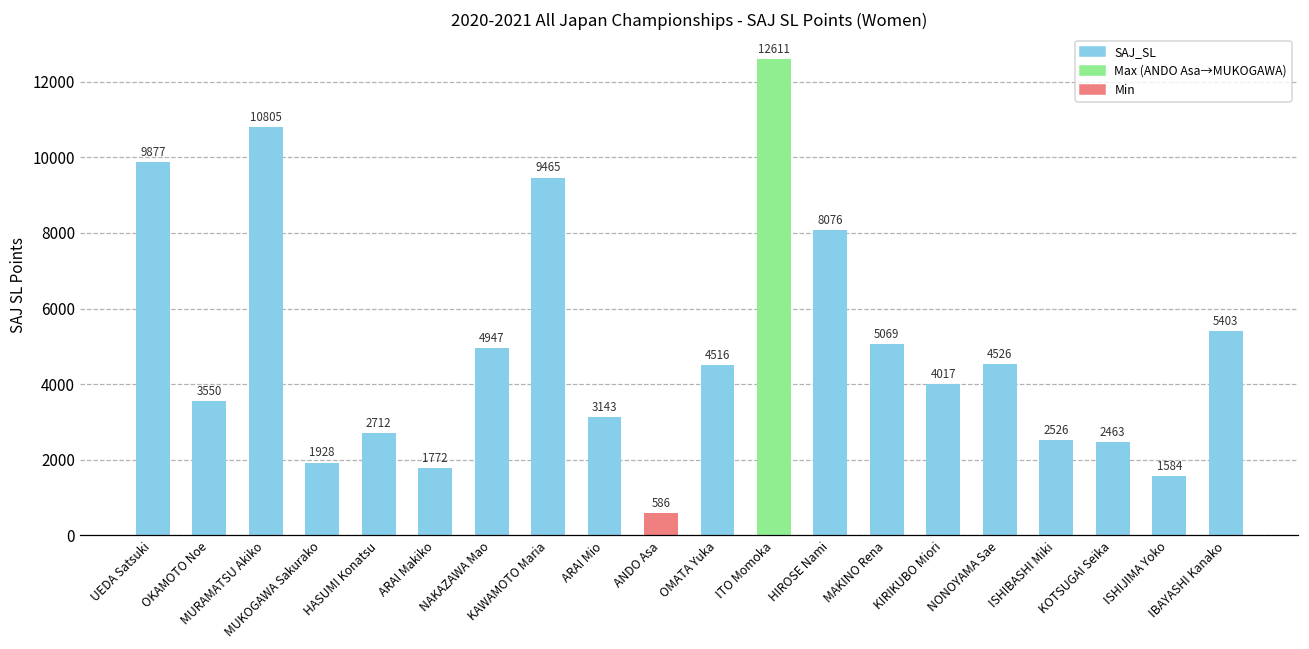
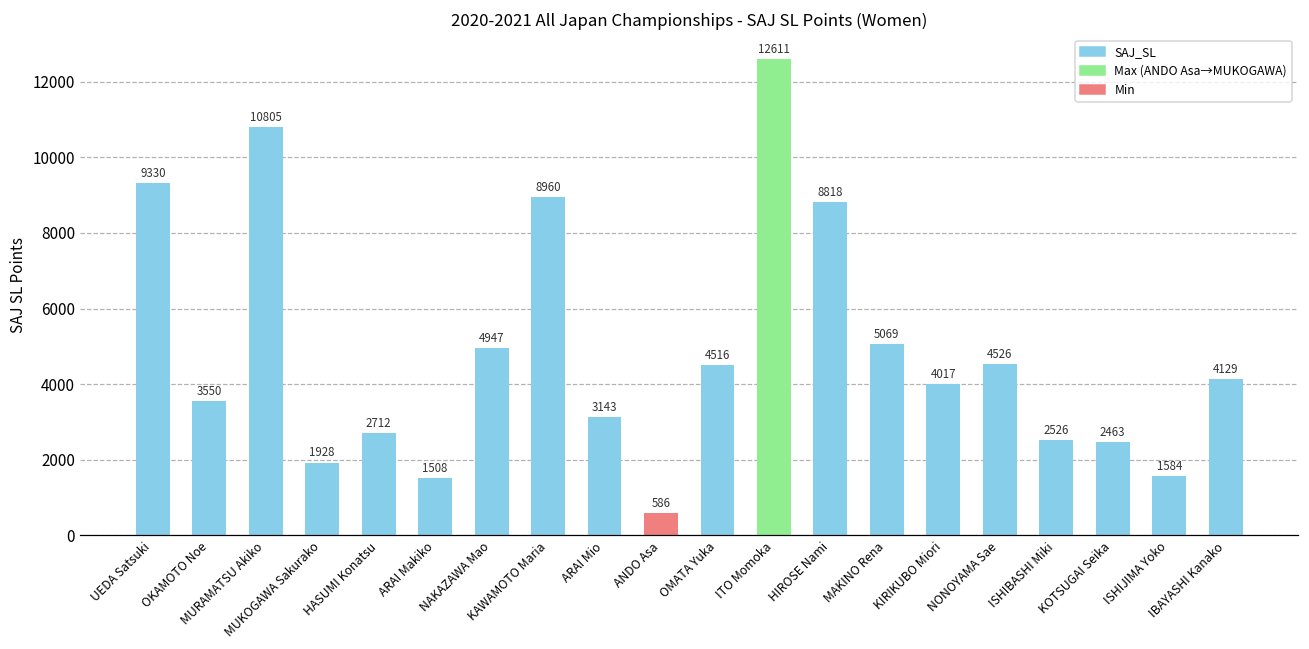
UEDA Satsuki: 9877 -> 9330
ARAI Makiko: 1772 -> 1508
KAWAMOTO Maria: 9465 -> 8960
HIROSE Nami: 8076 -> 8818
IBAYASHI Kanako: 5403 -> 4129
